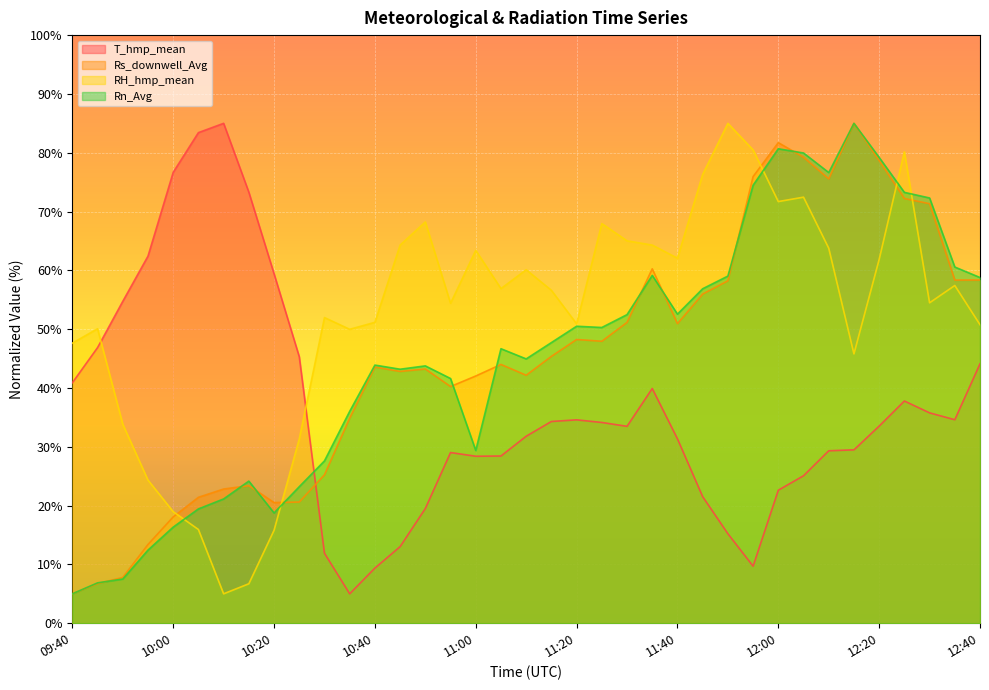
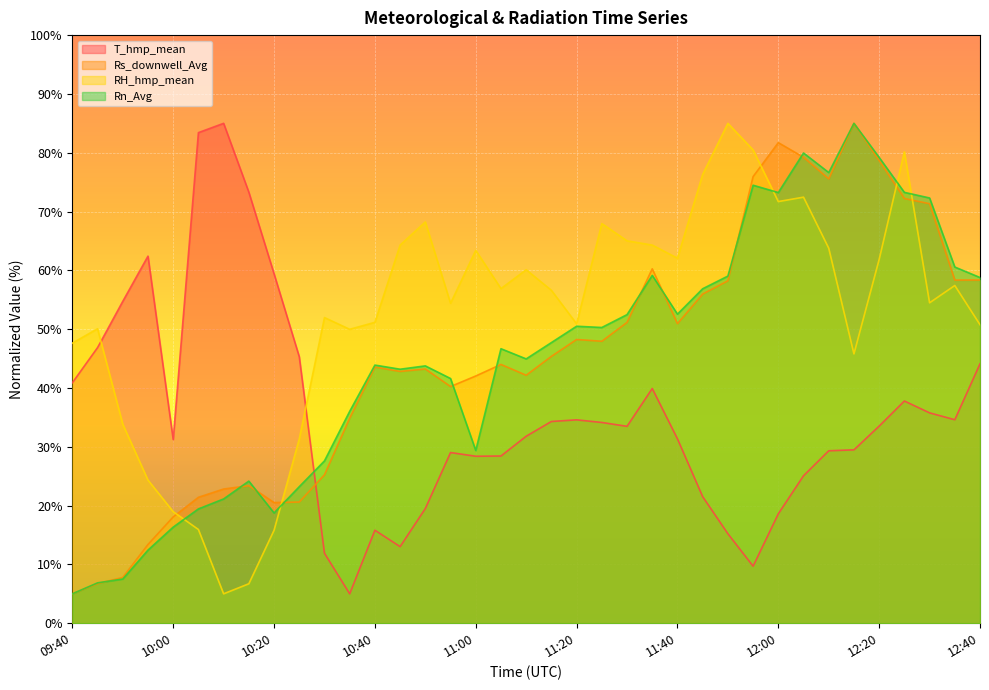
T_hmp_mean, 10:00: 77% -> 31%
T_hmp_mean, 10:40: 9% -> 16%
T_hmp_mean, 12:00: 23% -> 19%
Rn_Avg, 12:00: 81% -> 73%
